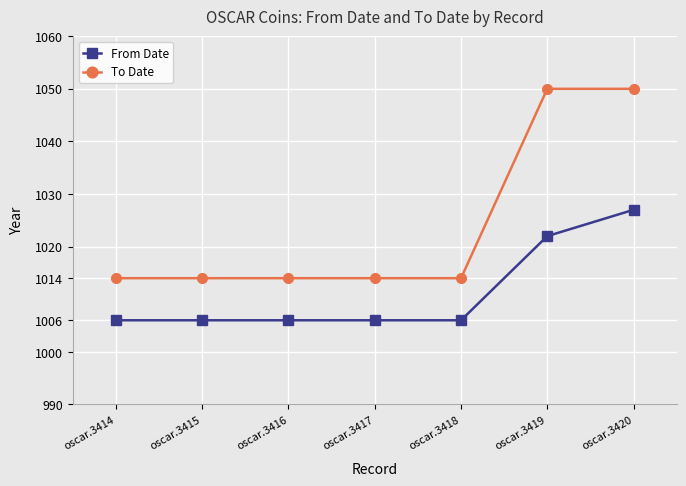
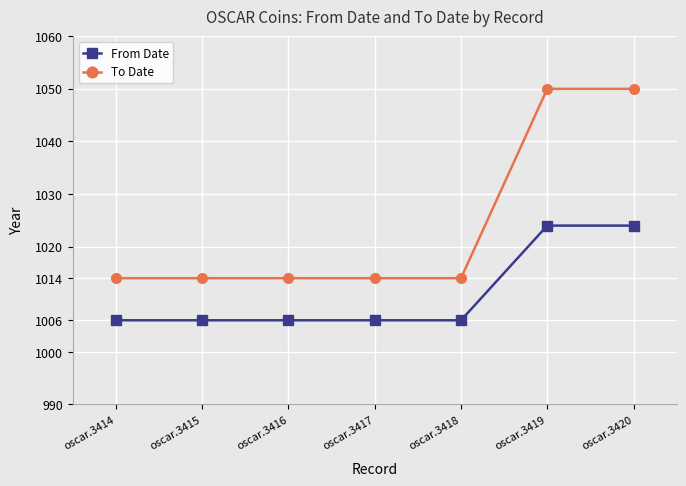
From Date, oscar.3419: 1022 -> 1024
From Date, oscar.3420: 1027 -> 1024
